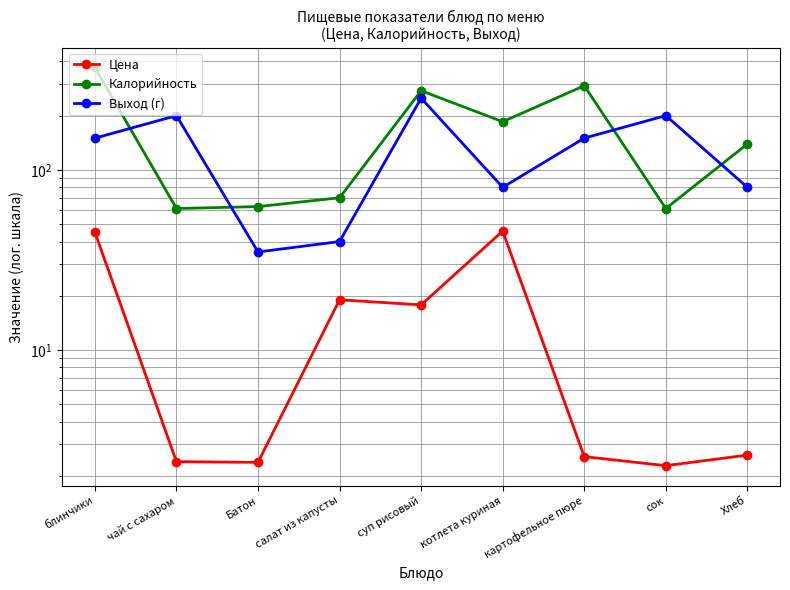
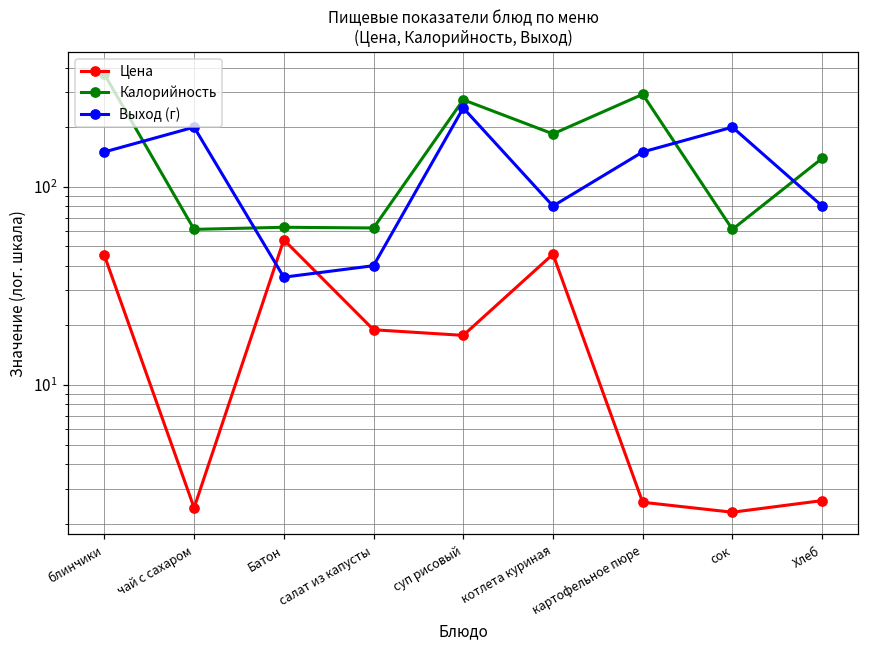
Цена, Батон: 2.4 -> 54
Калорийность, салат из капусты: 70 -> 62
